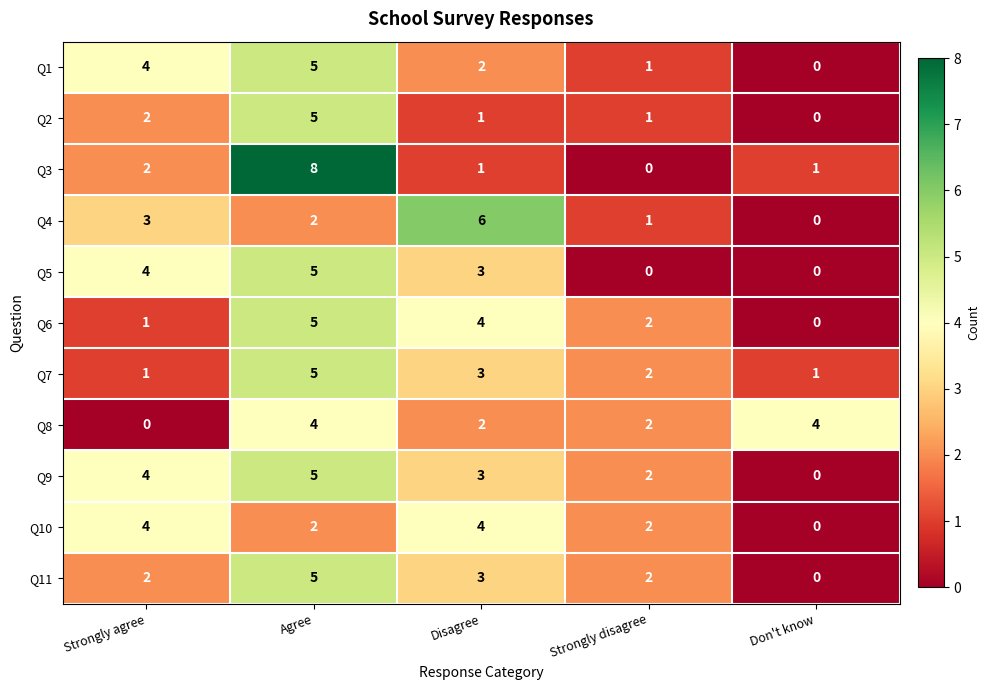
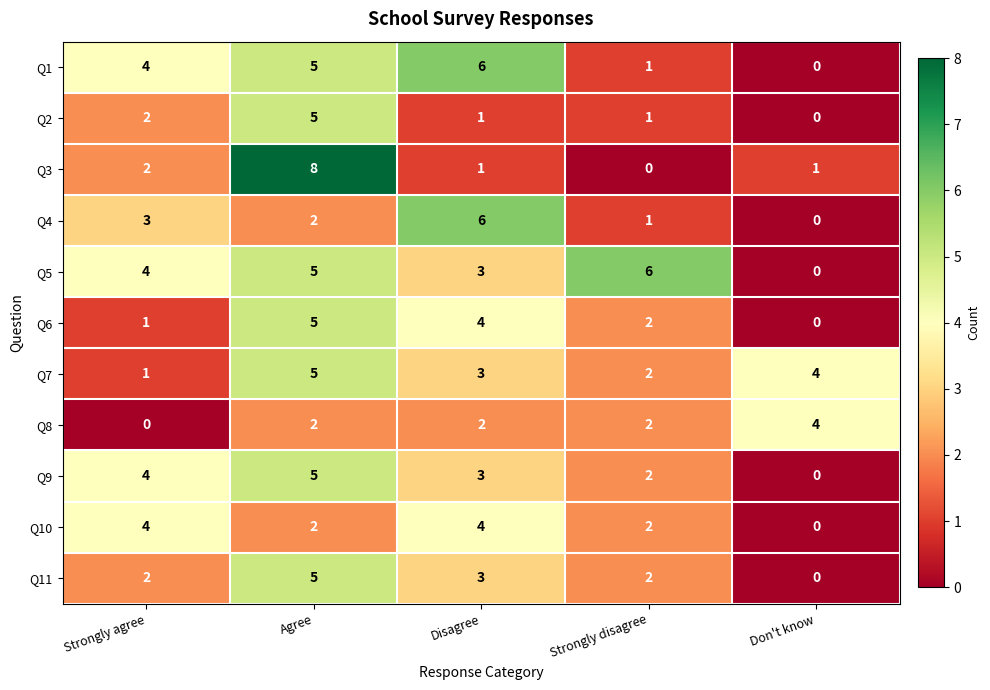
Q1, Disagree: 2 -> 6
Q5, Strongly disagree: 0 -> 6
Q7, Don't know: 1 -> 4
Q8, Agree: 4 -> 2
